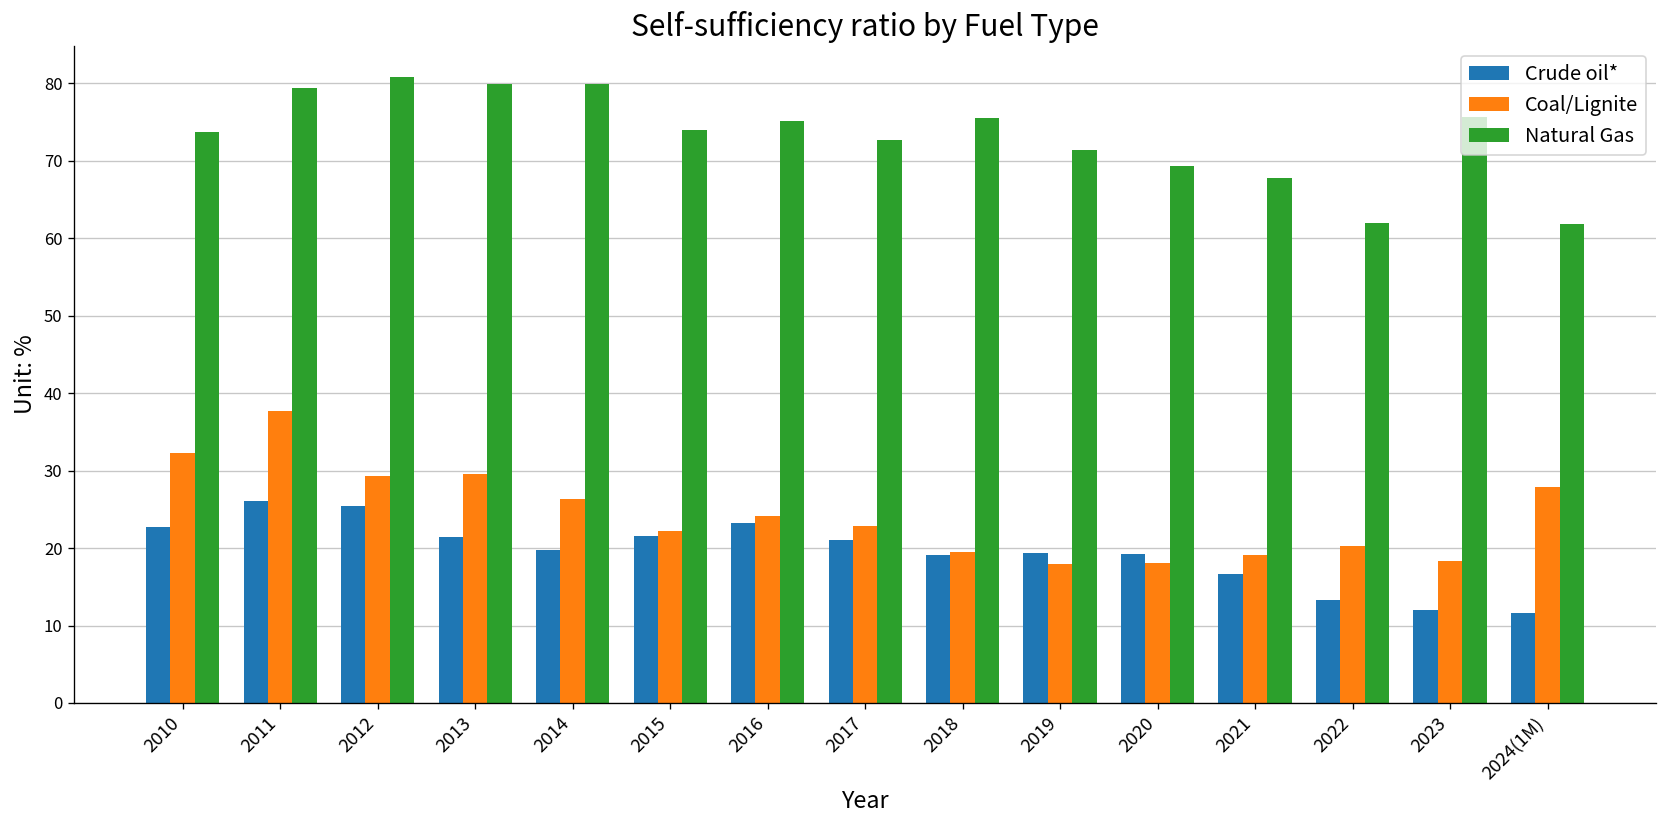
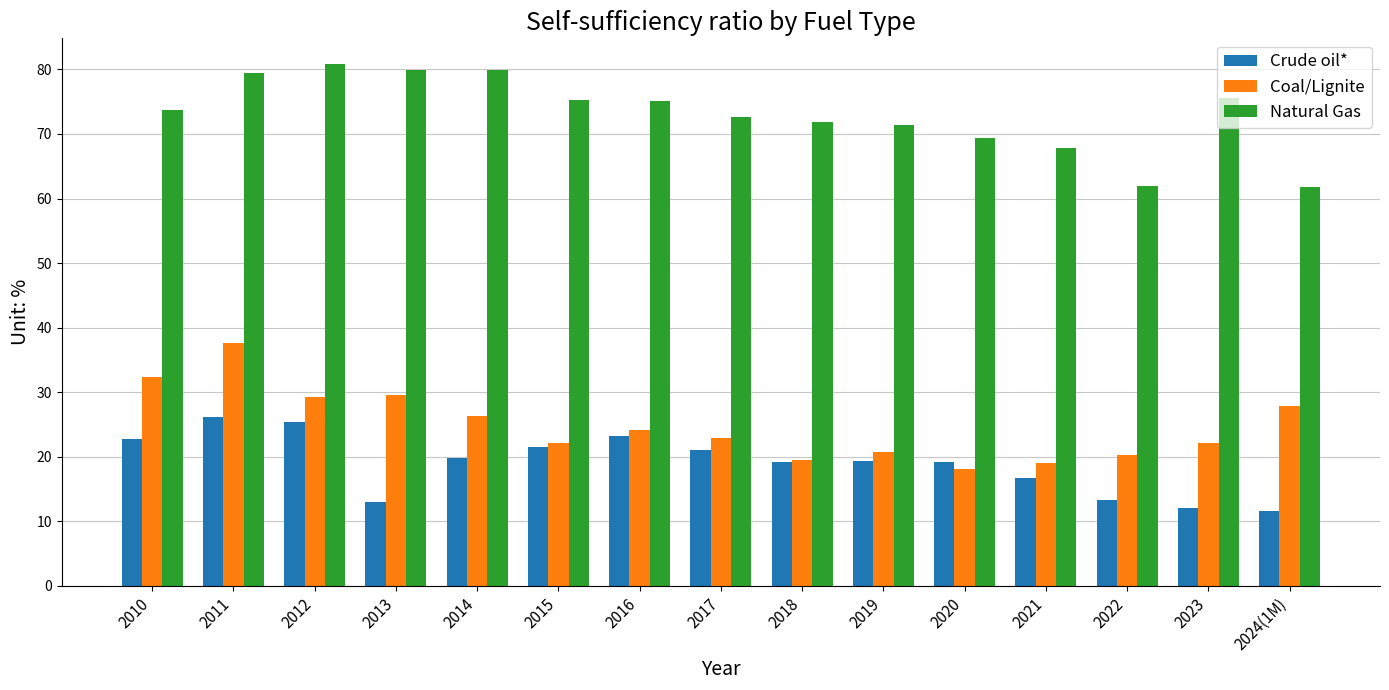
Crude oil*, 2013: 21 -> 13
Natural Gas, 2015: 74 -> 75
Natural Gas, 2018: 76 -> 72
Coal/Lignite, 2019: 18 -> 21
Coal/Lignite, 2023: 18 -> 22
